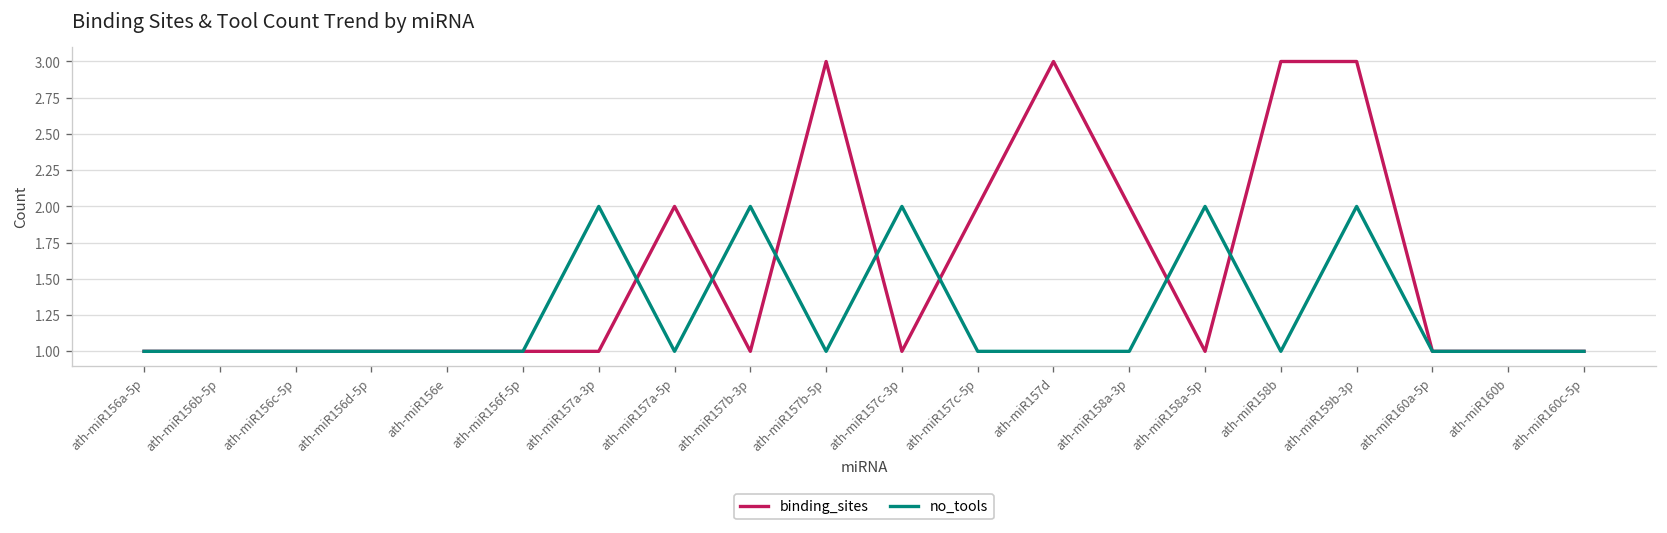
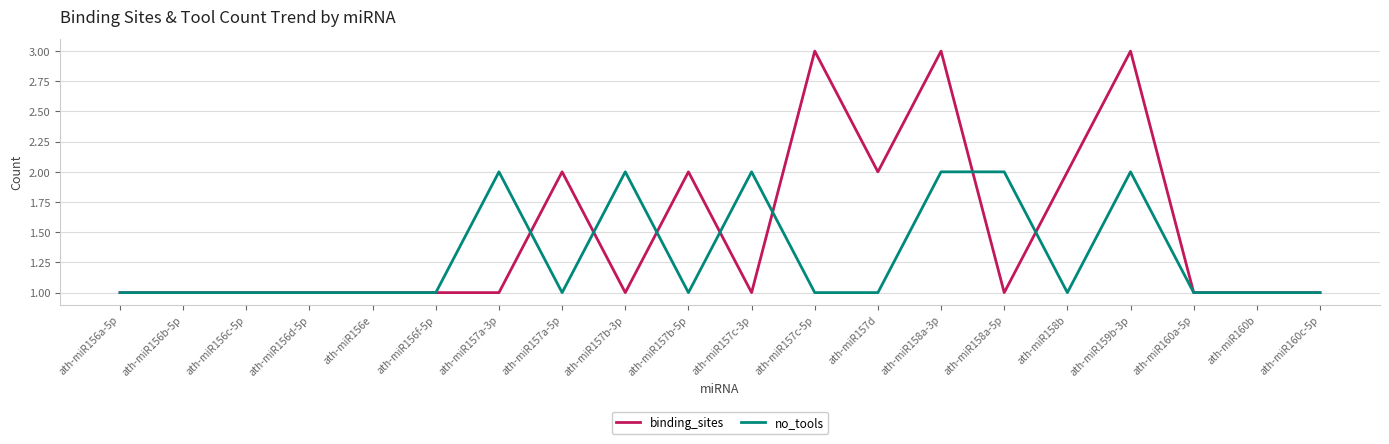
binding_sites, ath-miR157b-5p: 3 -> 2
binding_sites, ath-miR157c-5p: 2 -> 3
binding_sites, ath-miR157d: 3 -> 2
binding_sites, ath-miR158a-3p: 2 -> 3
no_tools, ath-miR158a-3p: 1 -> 2
binding_sites, ath-miR158b: 3 -> 2
